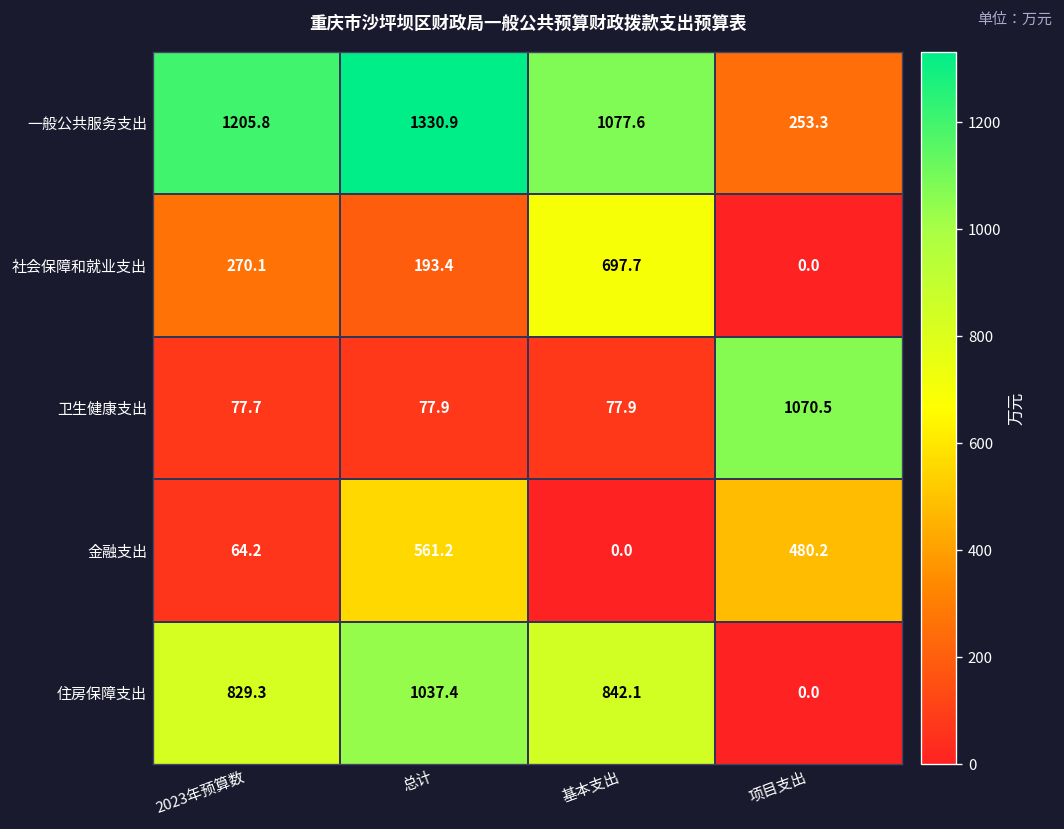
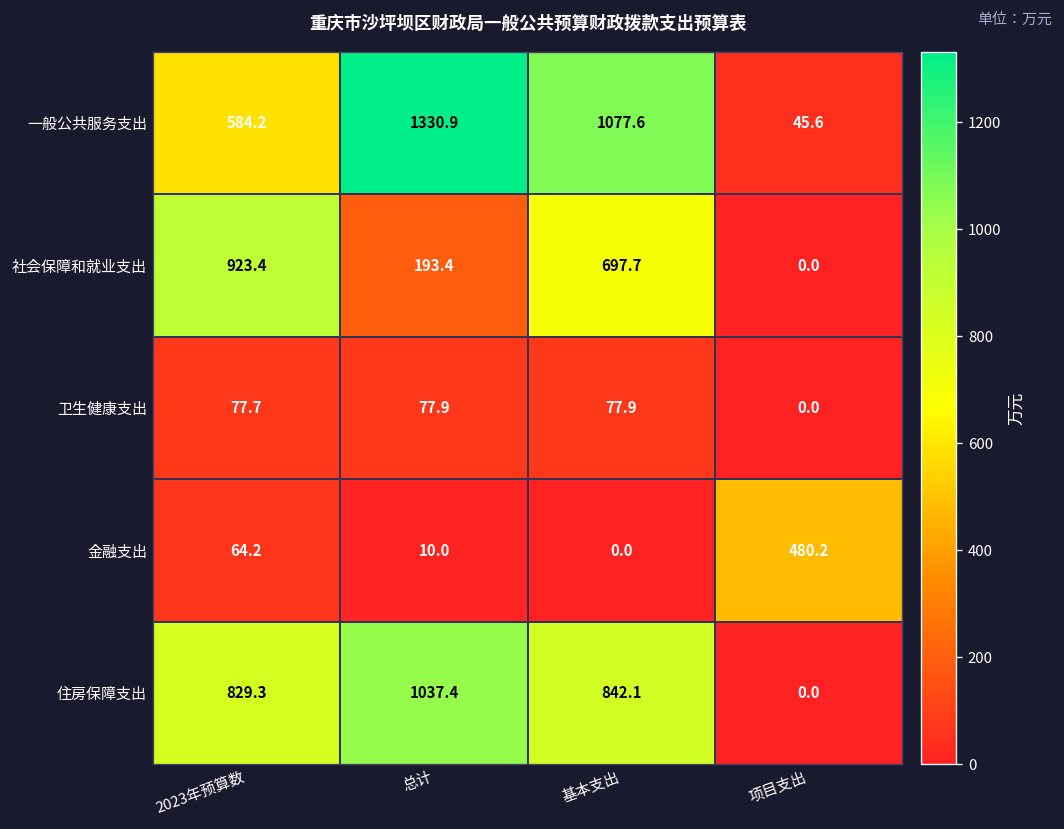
一般公共服务支出, 2023年预算数: 1205.8 -> 584.2
一般公共服务支出, 项目支出: 253.3 -> 45.6
社会保障和就业支出, 2023年预算数: 270.1 -> 923.4
卫生健康支出, 项目支出: 1070.5 -> 0.0
金融支出, 总计: 561.2 -> 10.0
